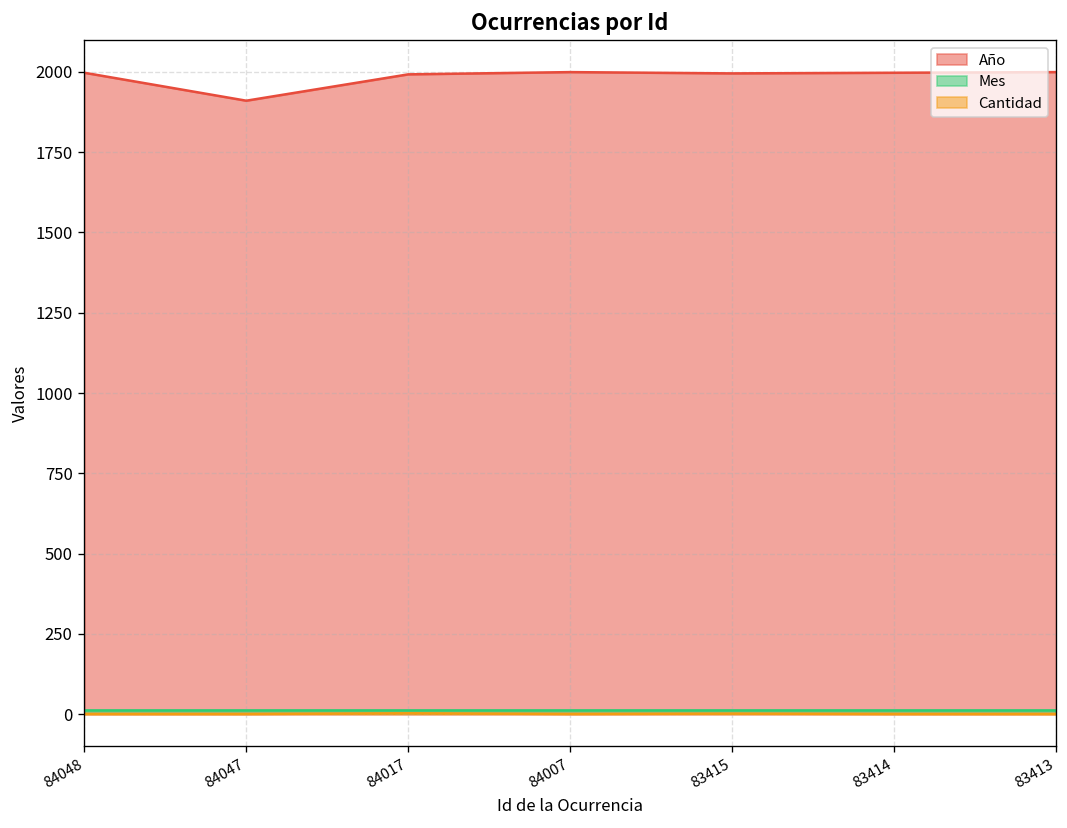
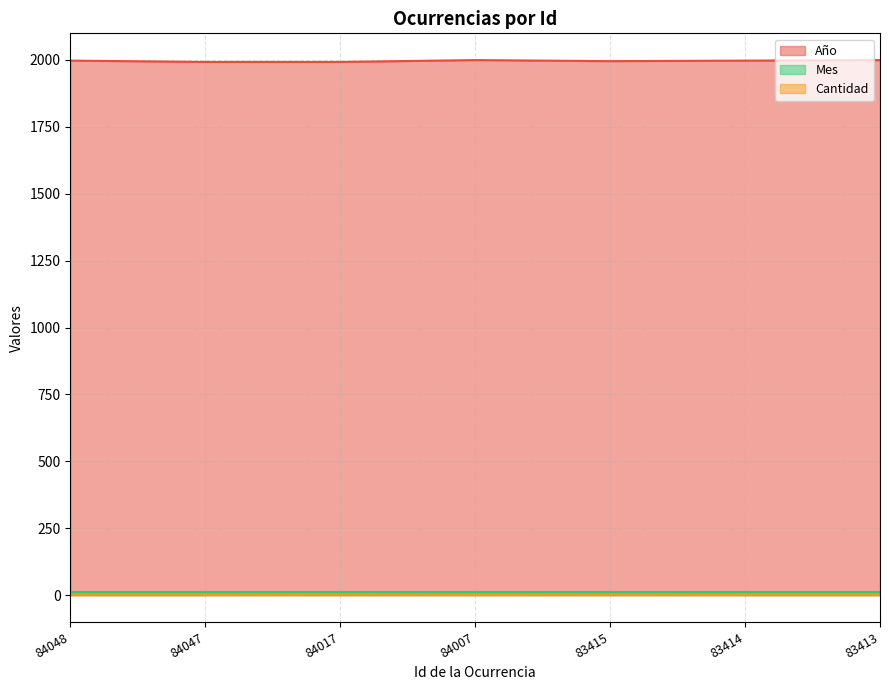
Año, 84047: 1910 -> 1990
